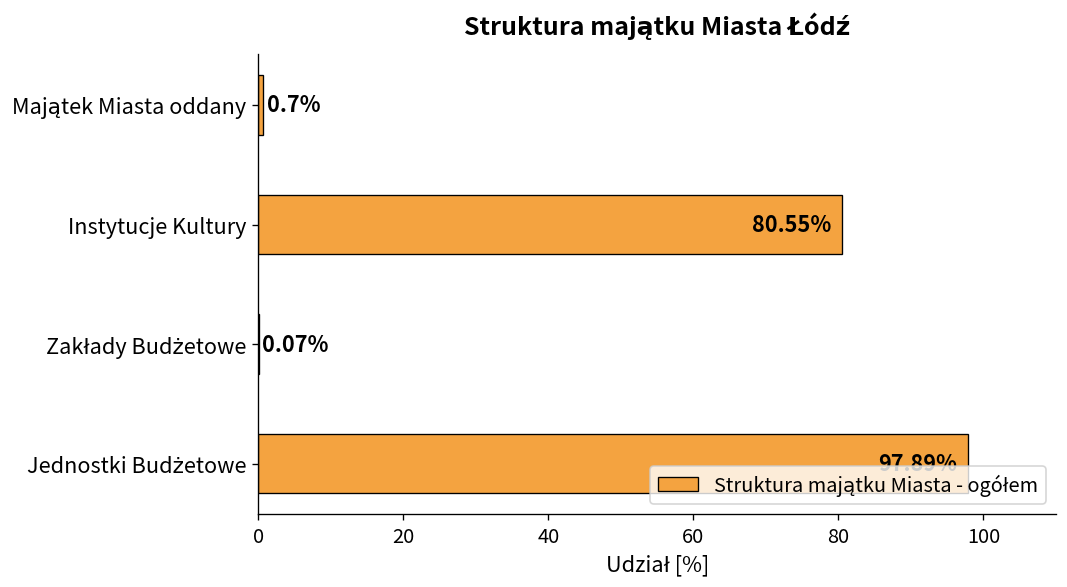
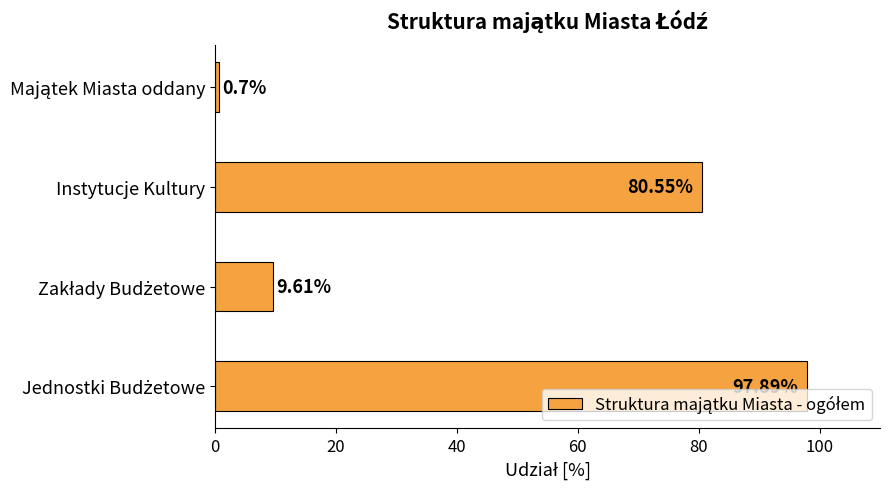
Zakłady Budżetowe: 0.07% -> 9.61%
